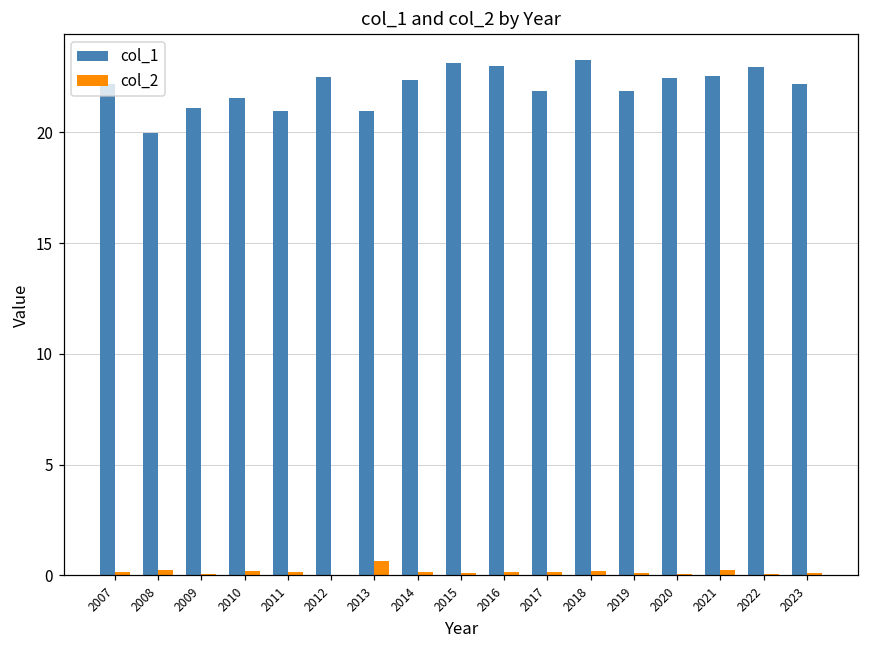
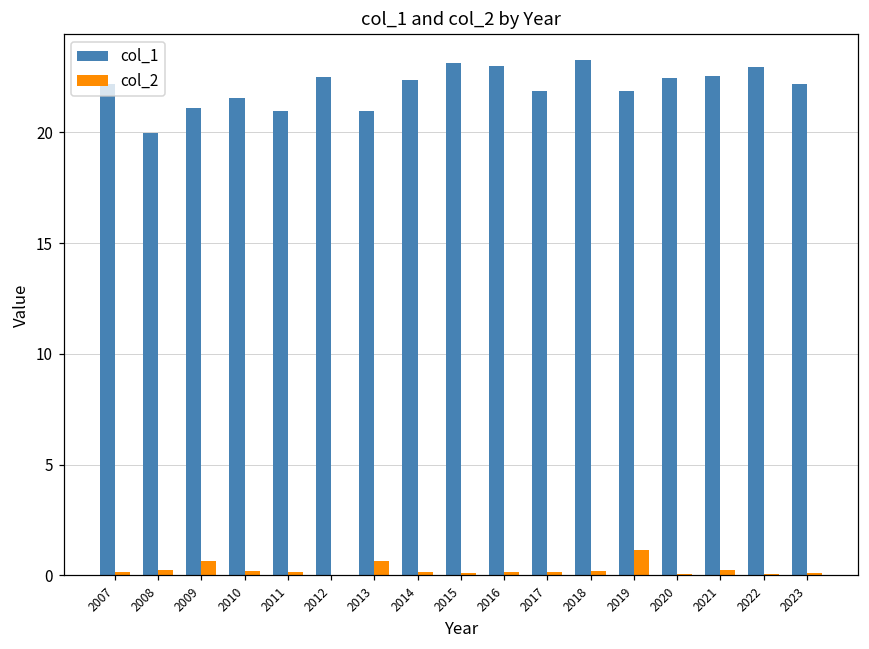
col_2, 2009: 0.1 -> 0.7
col_2, 2019: 0.1 -> 1.2
